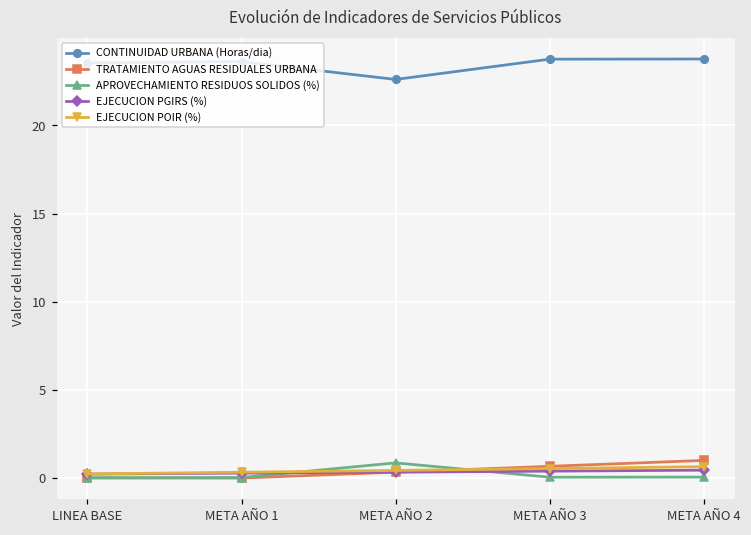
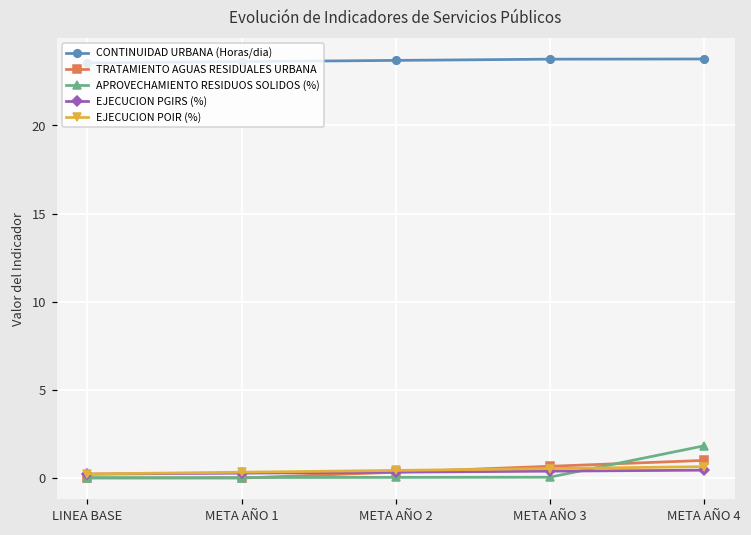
CONTINUIDAD URBANA (Horas/dia), META AÑO 2: 22.6 -> 23.7
APROVECHAMIENTO RESIDUOS SOLIDOS (%), META AÑO 2: 0.9 -> 0.0
APROVECHAMIENTO RESIDUOS SOLIDOS (%), META AÑO 4: 0.1 -> 1.8
